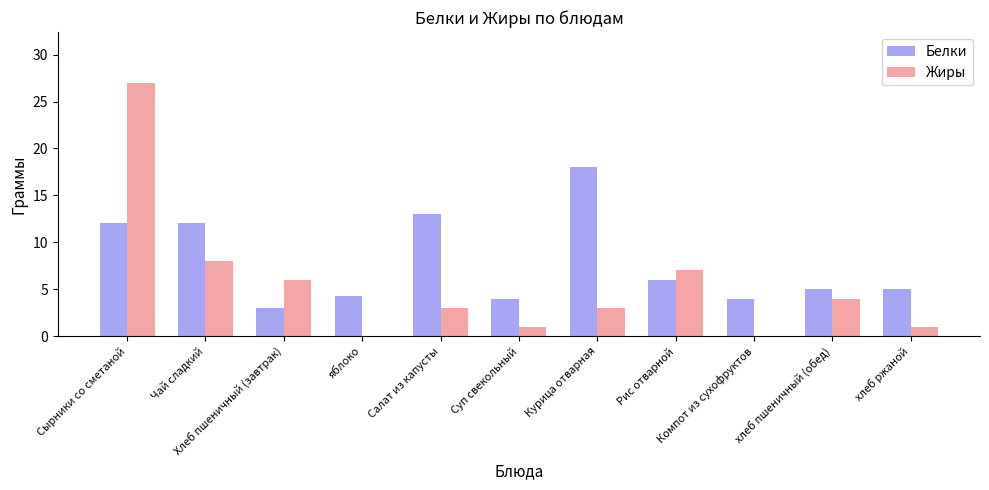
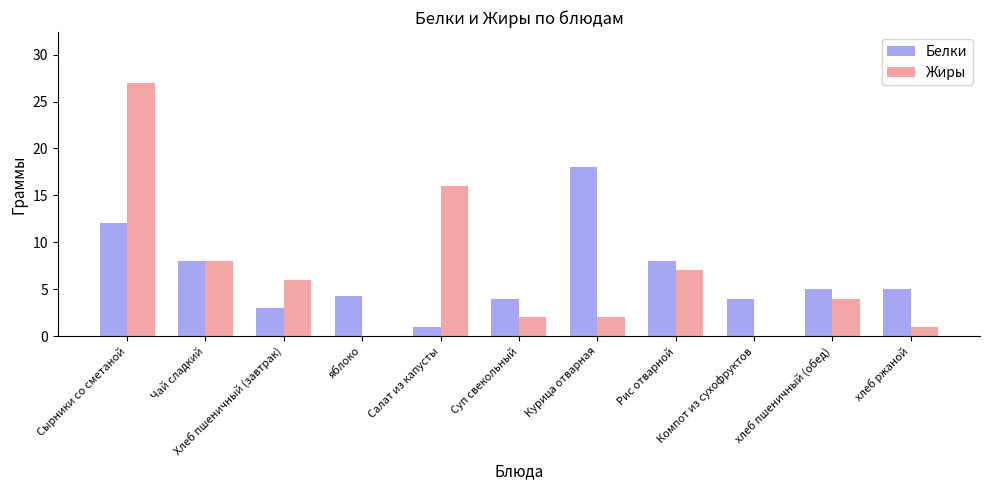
Белки, Чай сладкий: 12 -> 8
Белки, Салат из капусты: 13 -> 1
Жиры, Салат из капусты: 3 -> 16
Жиры, Суп свекольный: 1 -> 2
Жиры, Курица отварная: 3 -> 2
Белки, Рис отварной: 6 -> 8
